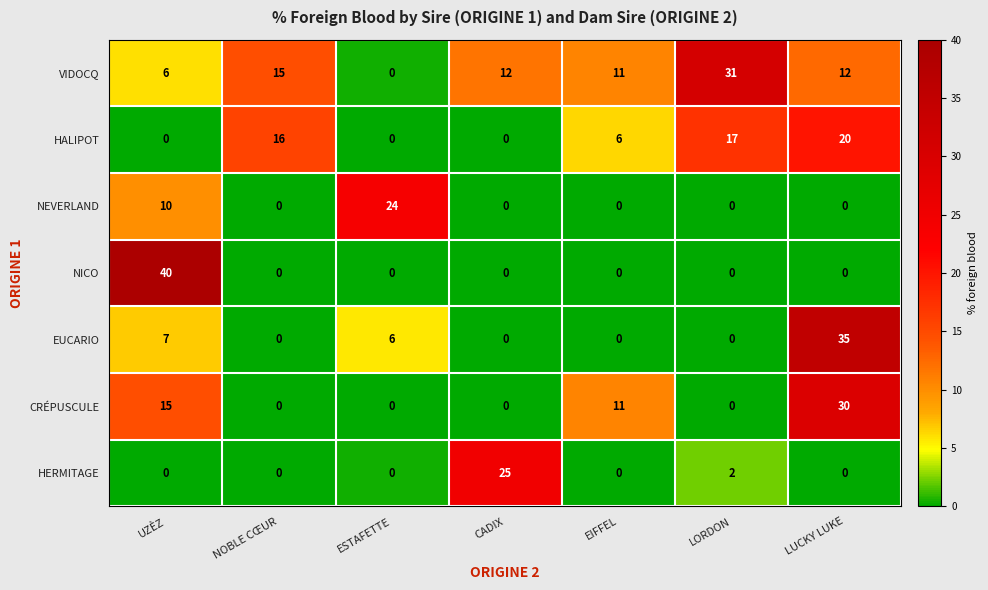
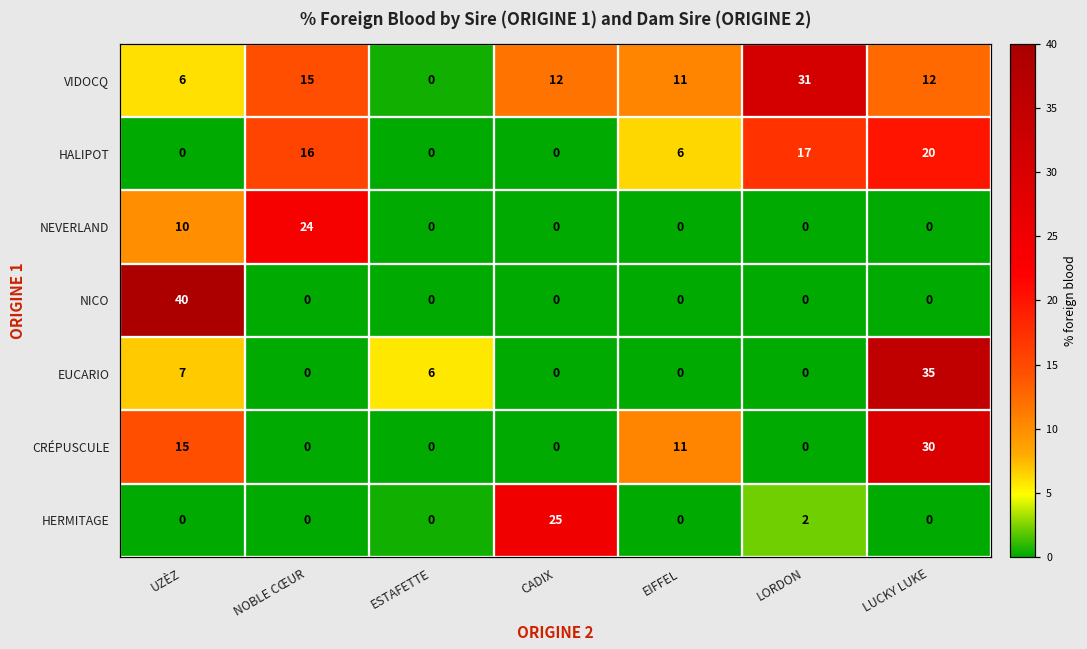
NEVERLAND, NOBLE CŒUR: 0 -> 24
NEVERLAND, ESTAFETTE: 24 -> 0
